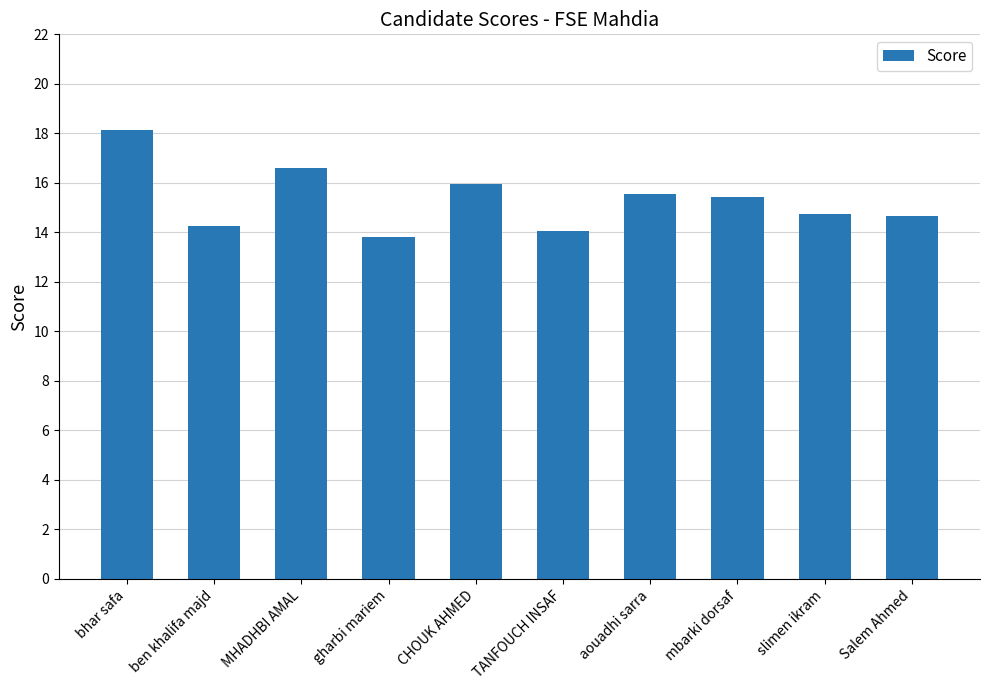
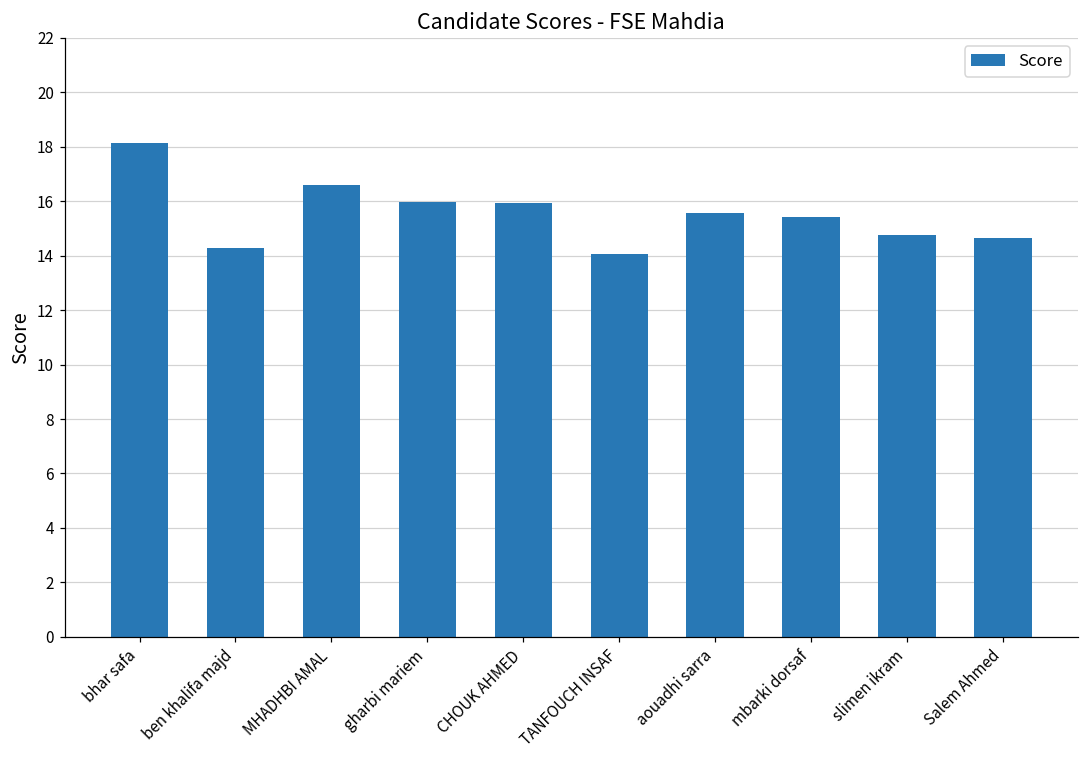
gharbi mariem: 13.8 -> 16.0
